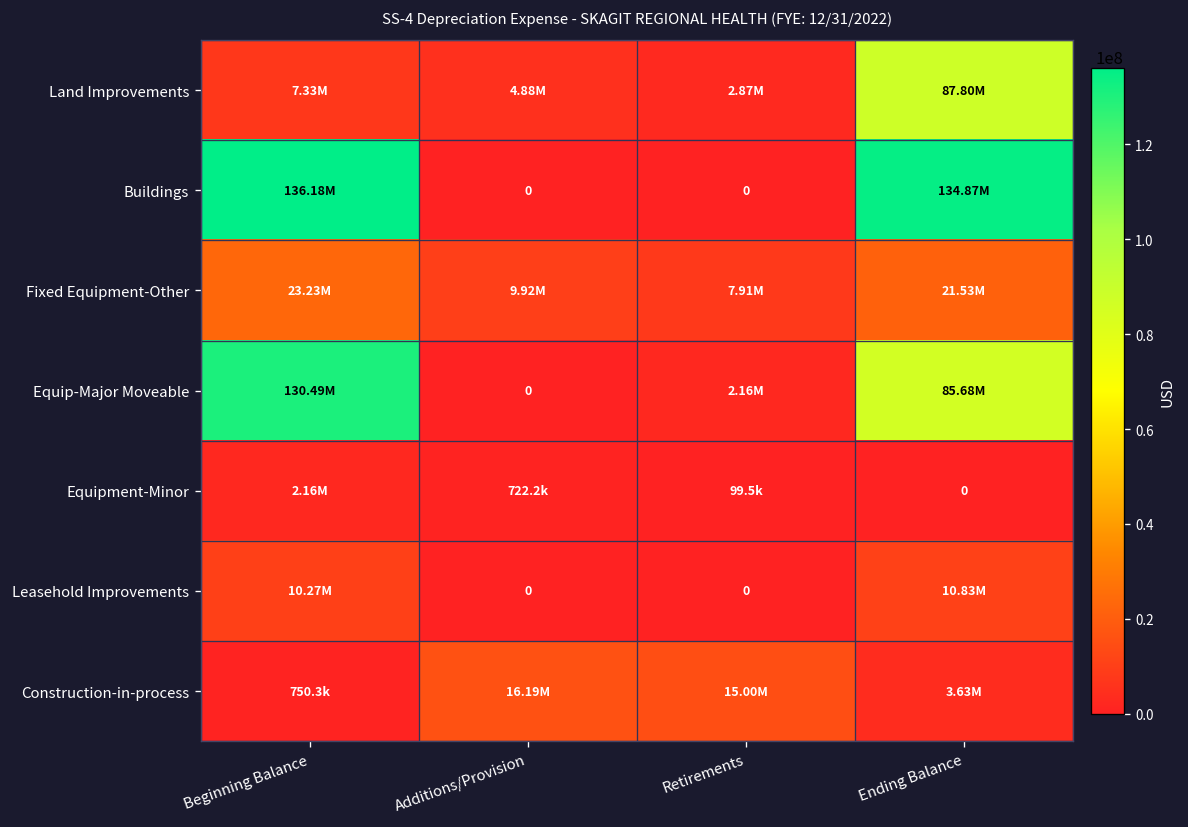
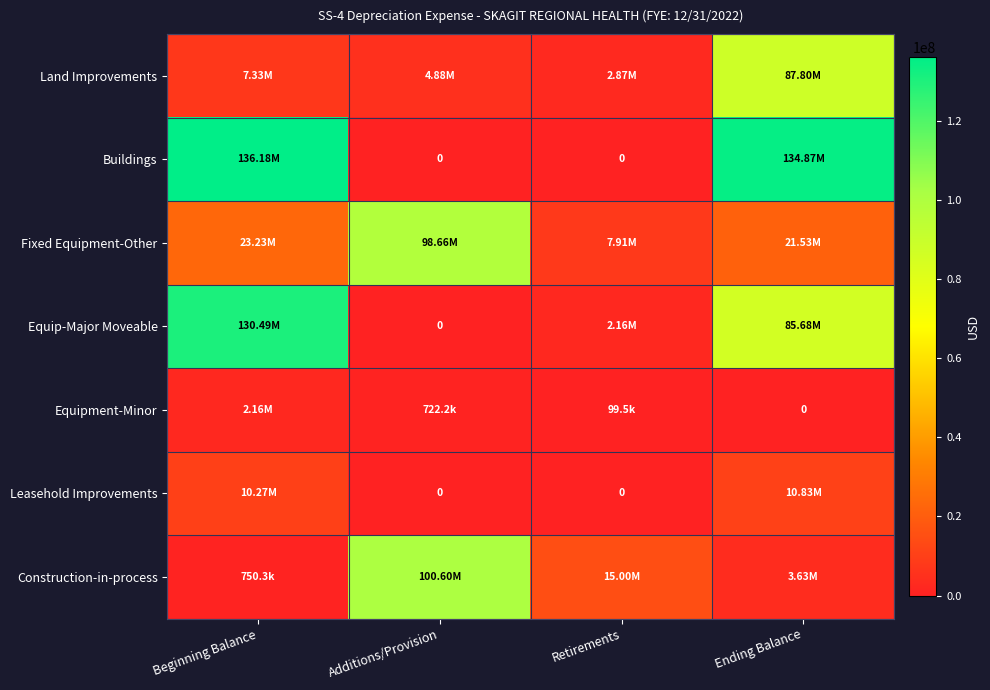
Fixed Equipment-Other, Additions/Provision: 9.92M -> 98.66M
Construction-in-process, Additions/Provision: 16.19M -> 100.60M
